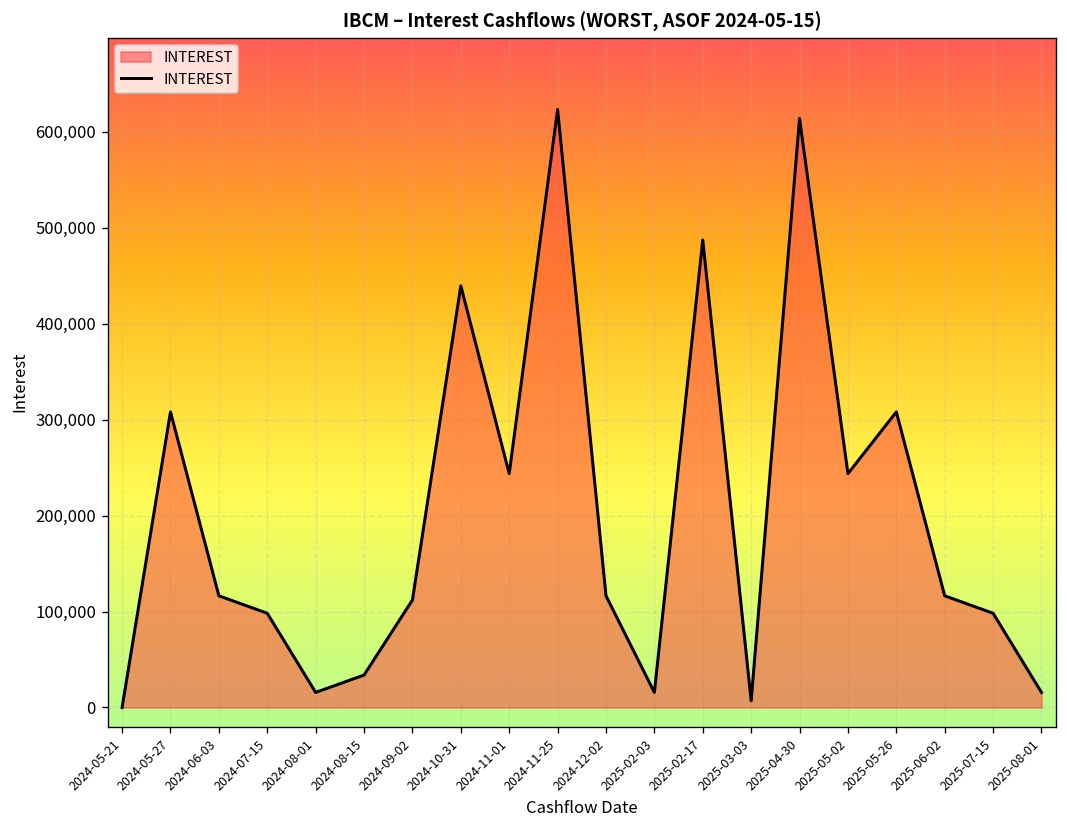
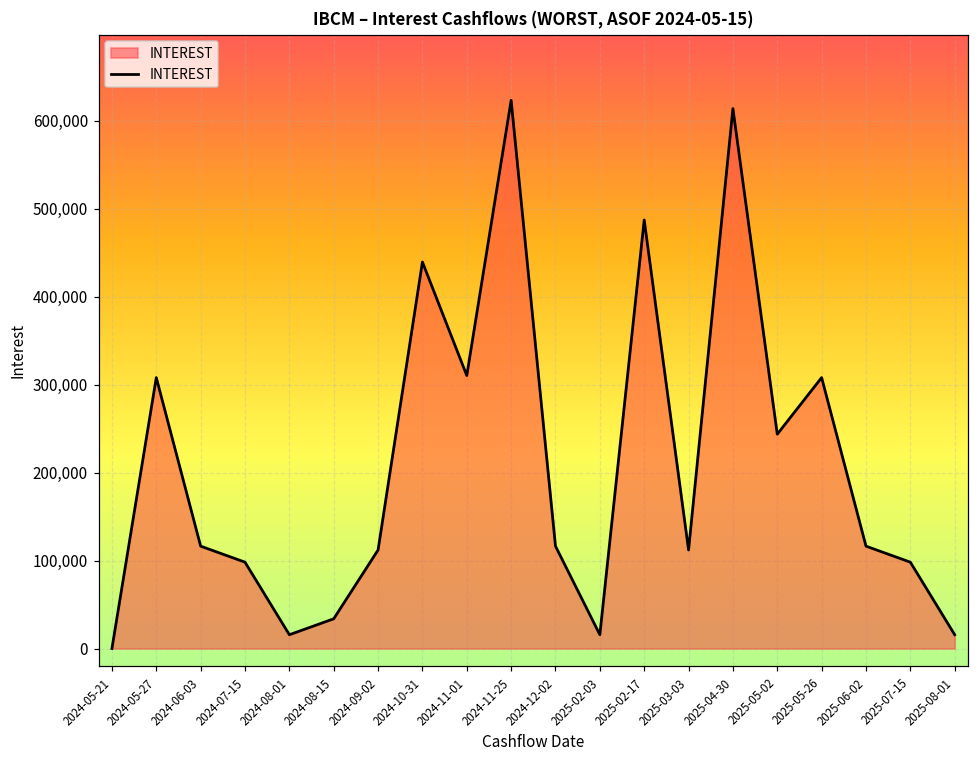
2024-11-01: 240,000 -> 310,000
2025-03-03: 10,000 -> 110,000
